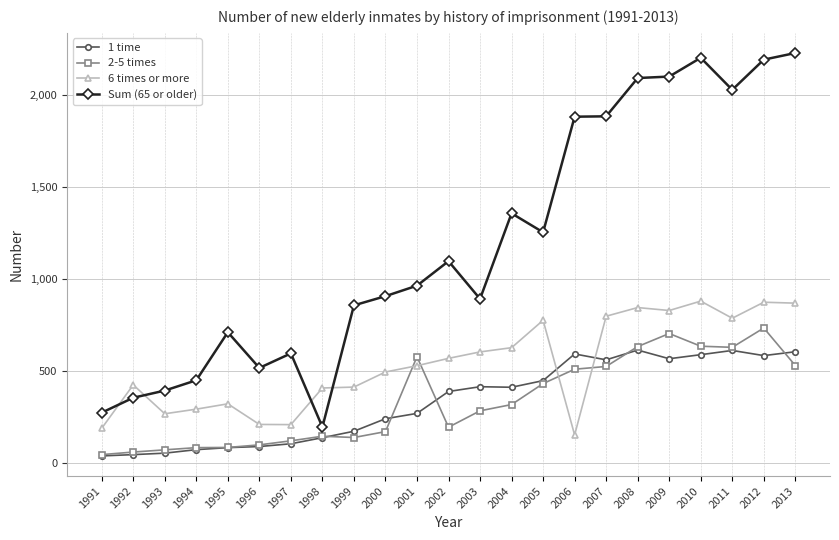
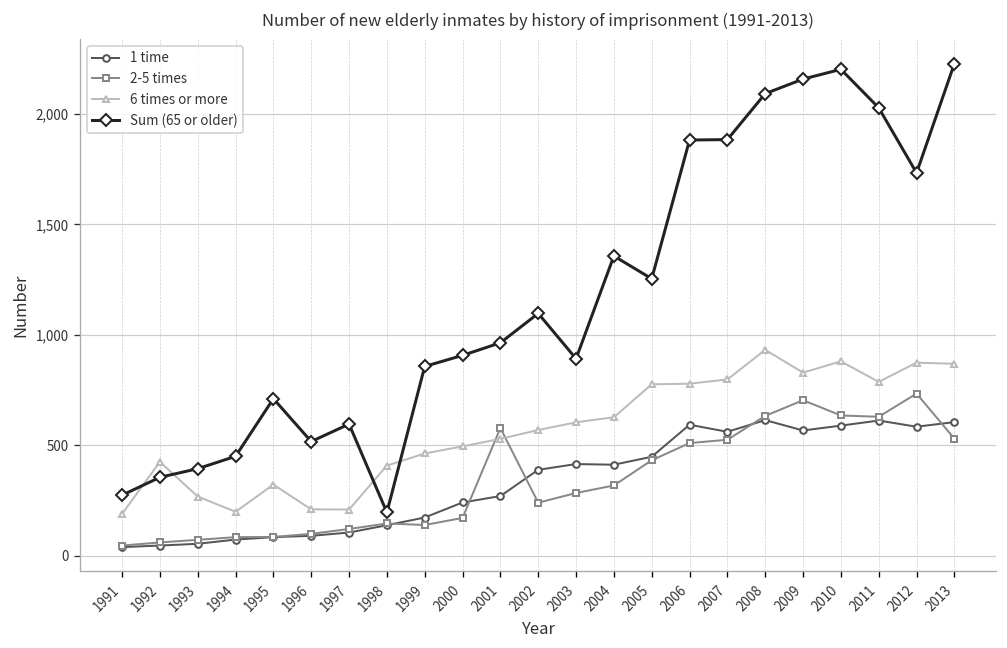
6 times or more, 1994: 290 -> 200
6 times or more, 1999: 410 -> 460
2-5 times, 2002: 200 -> 240
6 times or more, 2006: 150 -> 780
6 times or more, 2008: 850 -> 930
Sum (65 or older), 2009: 2,100 -> 2,160
Sum (65 or older), 2012: 2,190 -> 1,730
